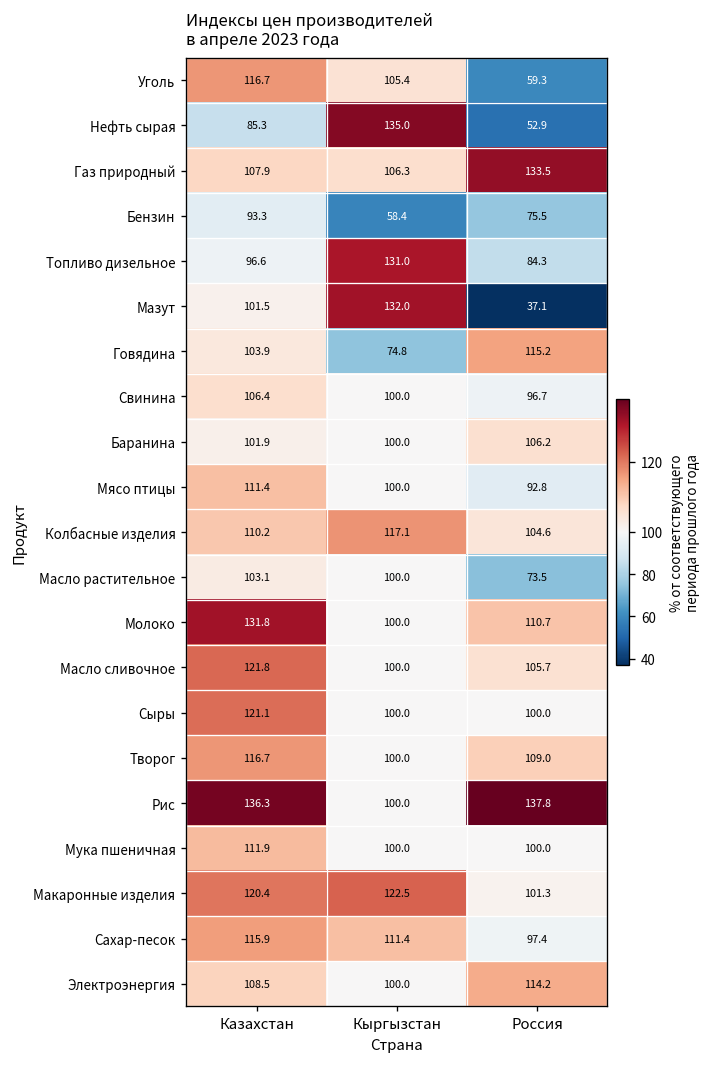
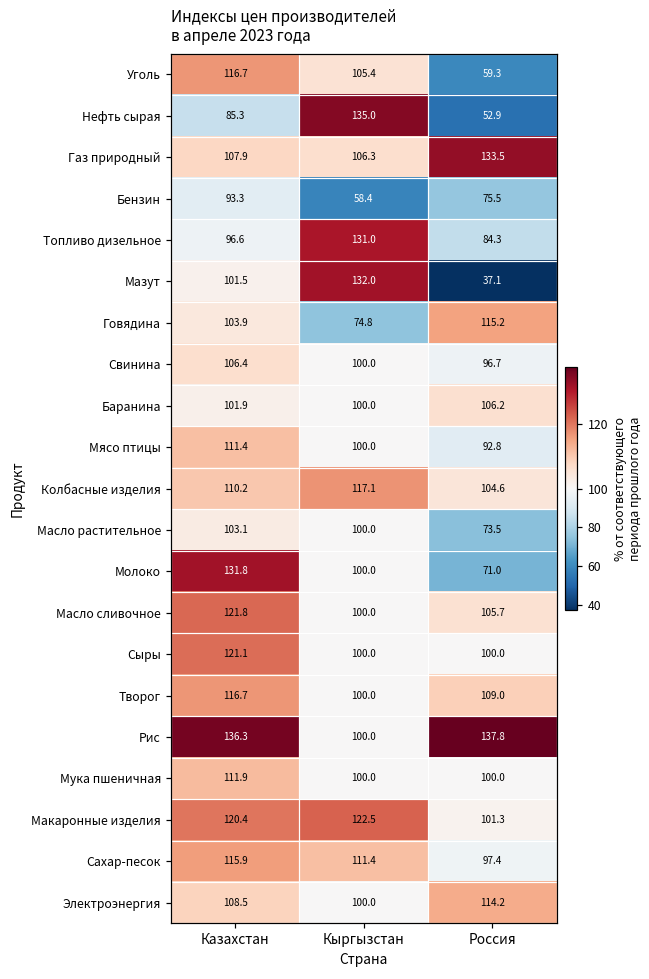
Молоко, Россия: 110.7 -> 71.0
